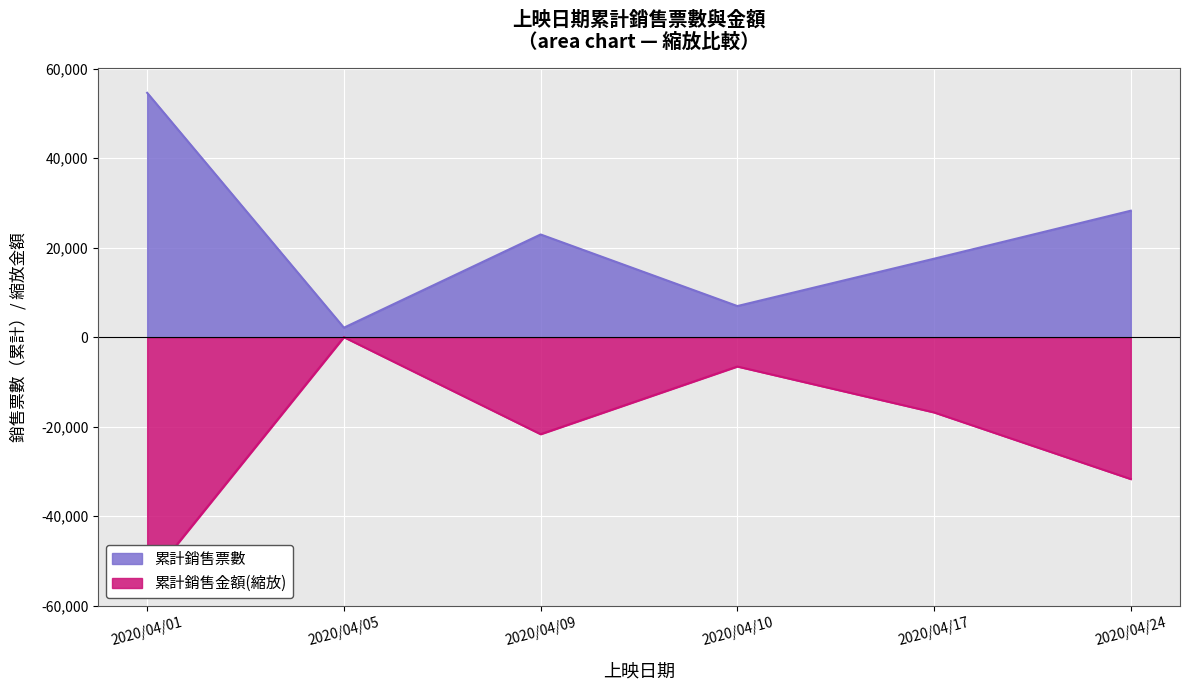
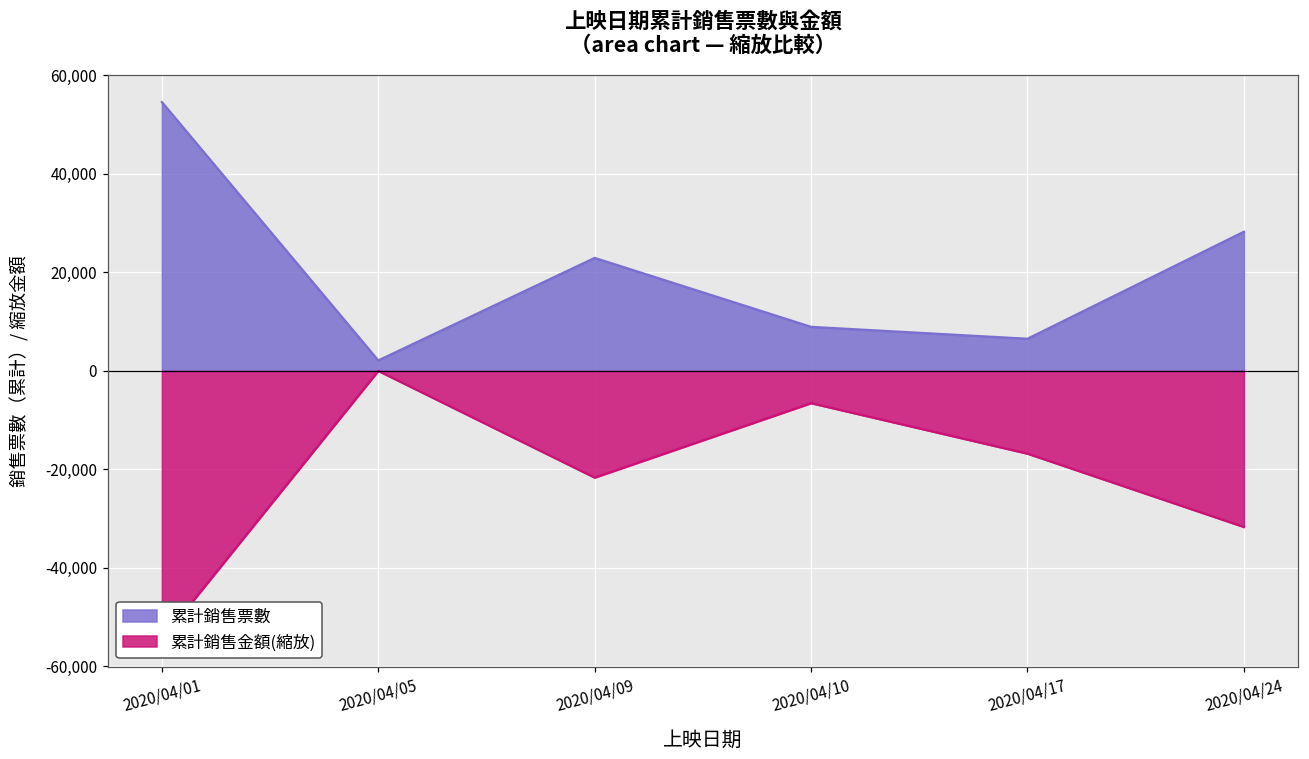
累計銷售票數, 2020/04/10: 7,000 -> 9,000
累計銷售票數, 2020/04/17: 18,000 -> 7,000
